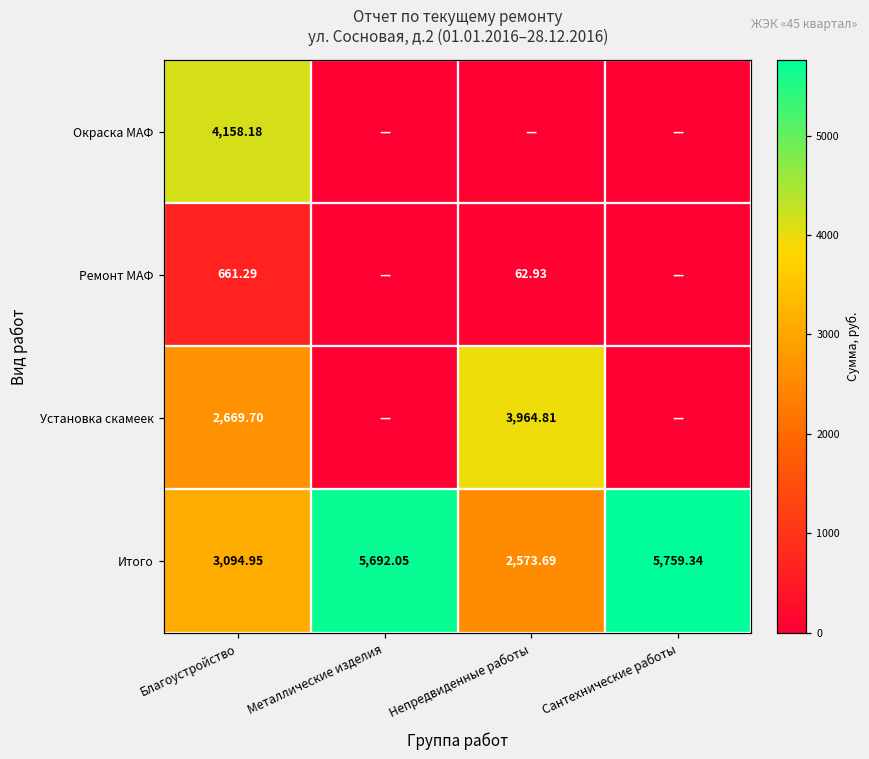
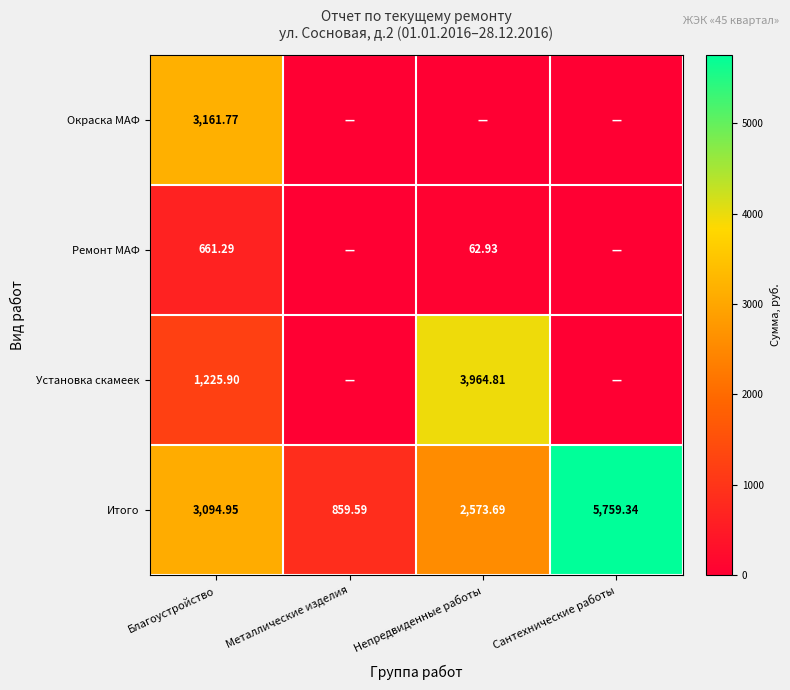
Окраска МАФ, Благоустройство: 4,158.18 -> 3,161.77
Установка скамеек, Благоустройство: 2,669.70 -> 1,225.90
Итого, Металлические изделия: 5,692.05 -> 859.59
